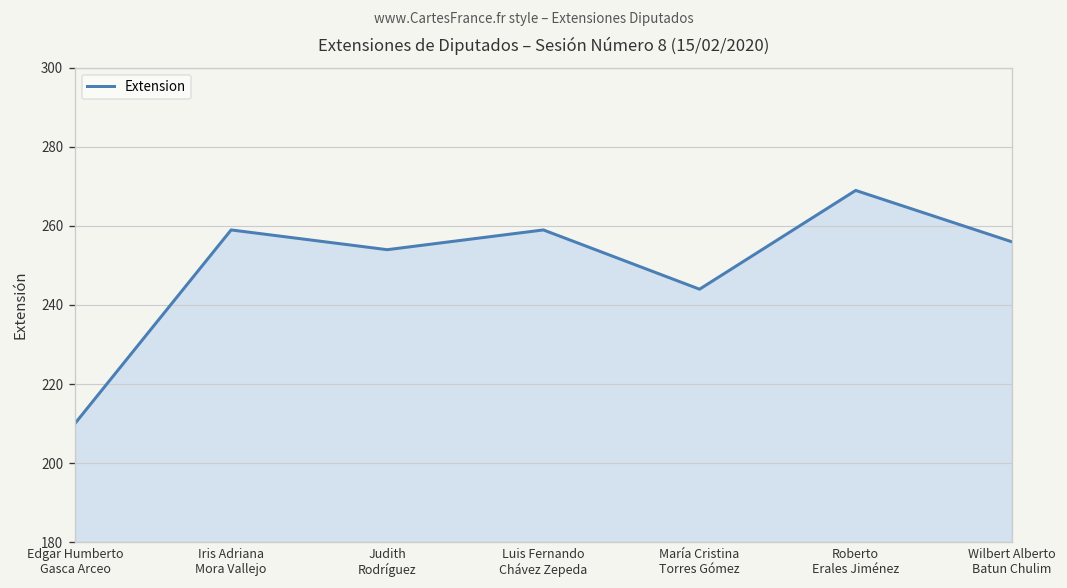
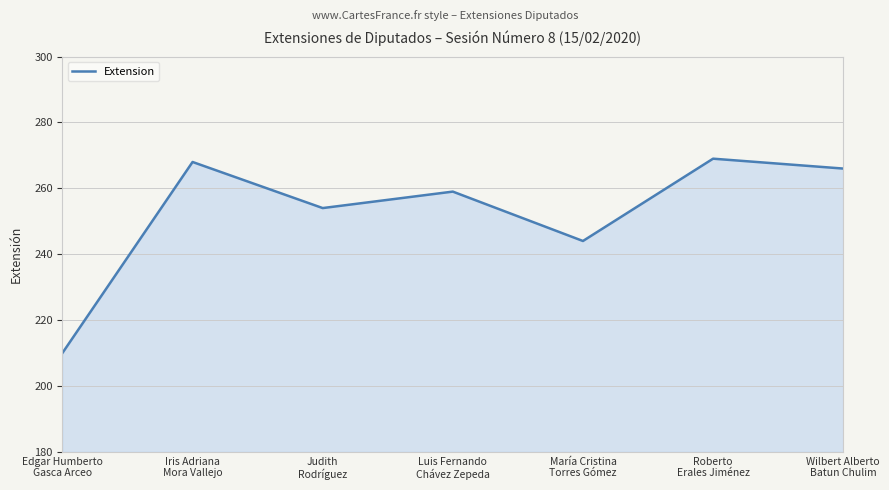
Iris Adriana Mora Vallejo: 259 -> 268
Wilbert Alberto Batun Chulim: 256 -> 266
